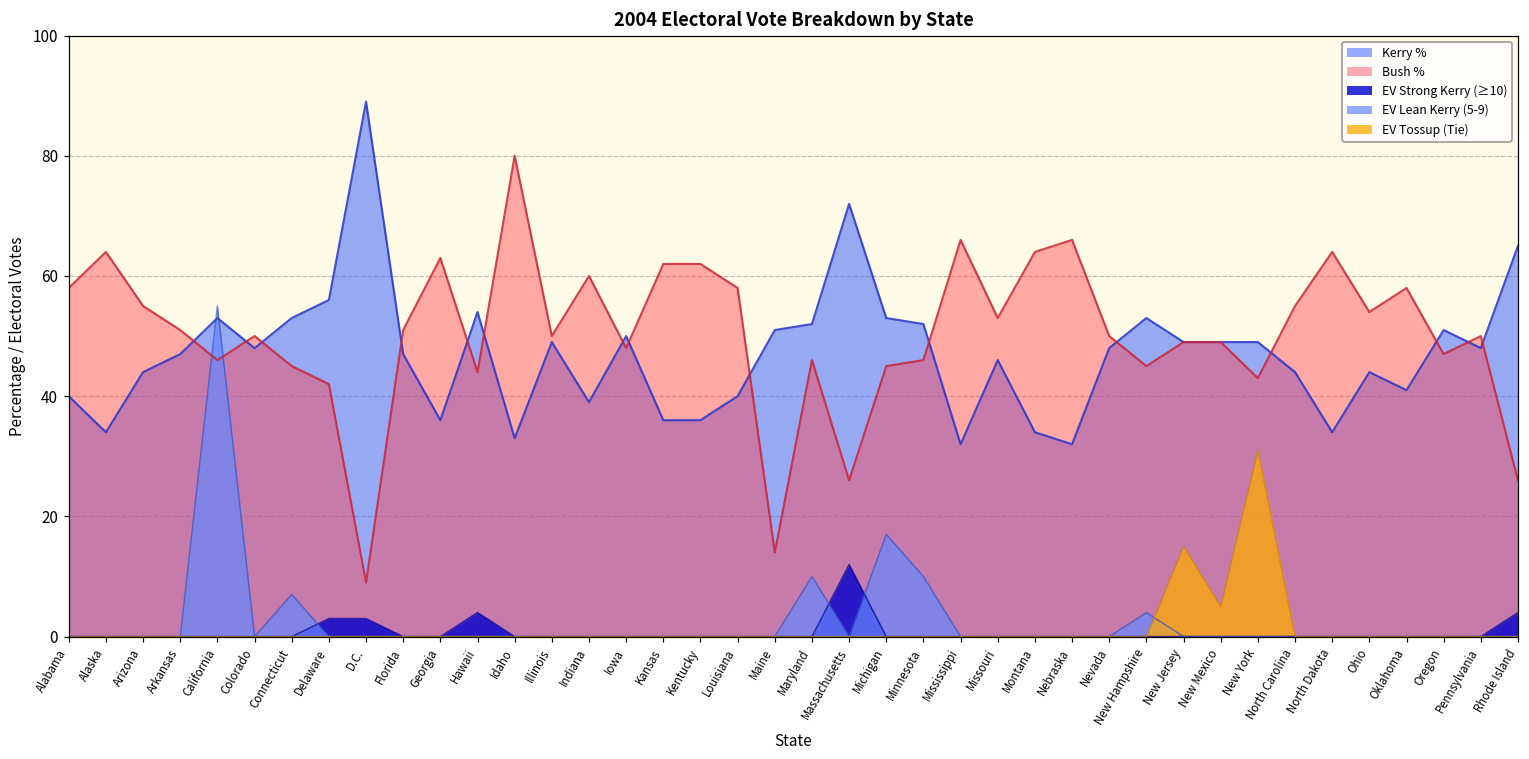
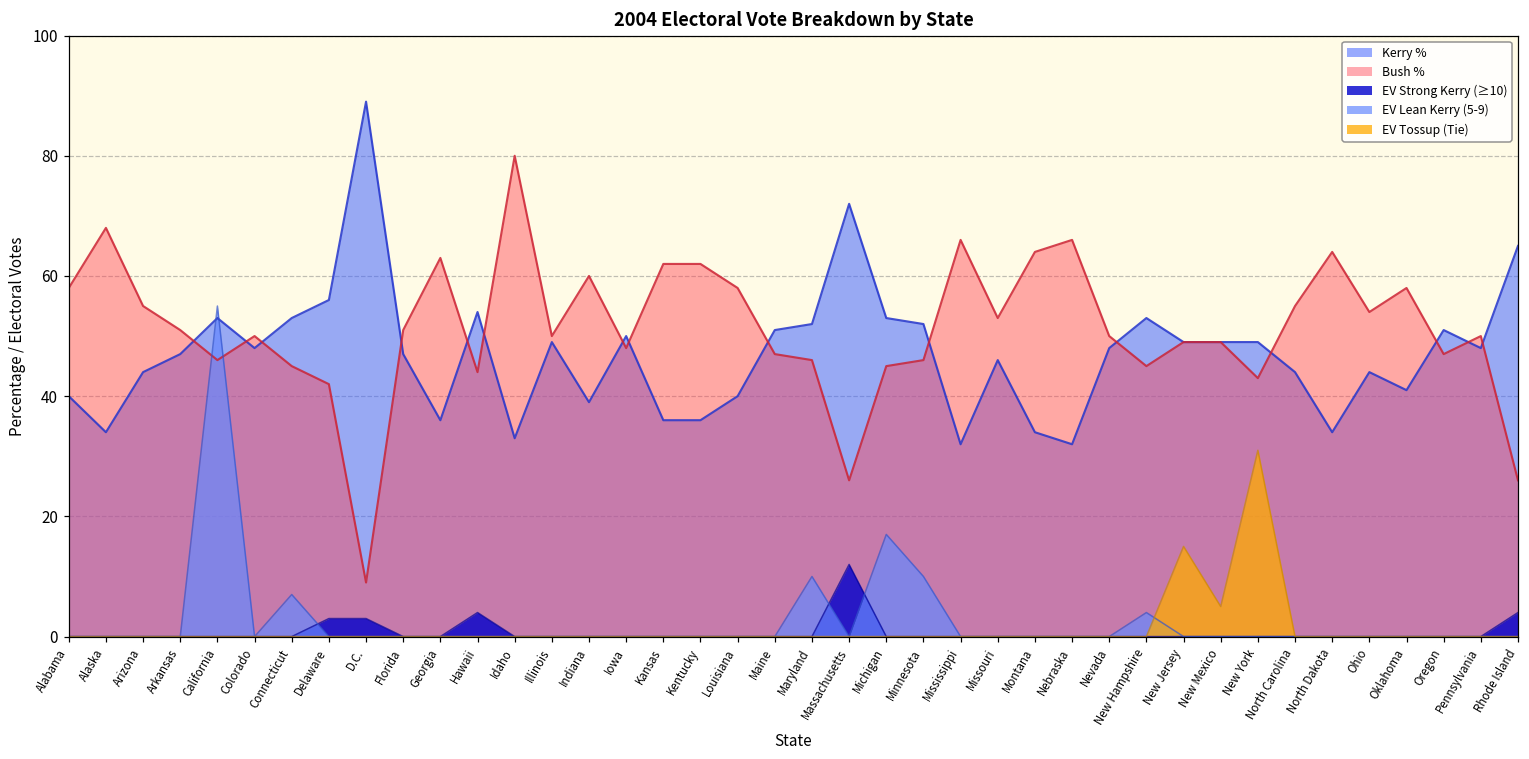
Bush %, Alaska: 64 -> 68
Bush %, Maine: 14 -> 47
